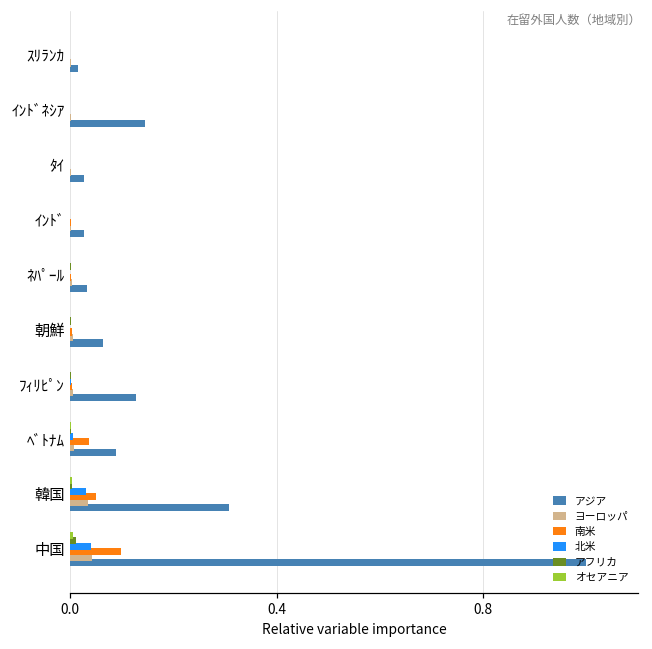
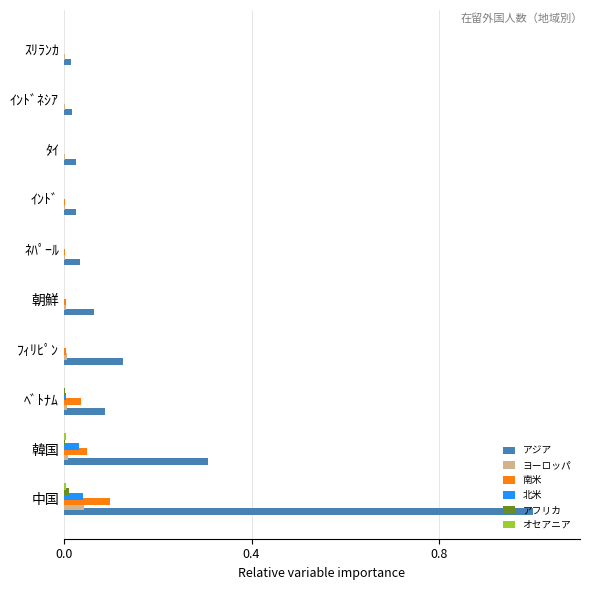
アジア, ｲﾝﾄﾞﾈｼｱ: 0.14 -> 0.02
ヨーロッパ, 韓国: 0.04 -> 0.01
